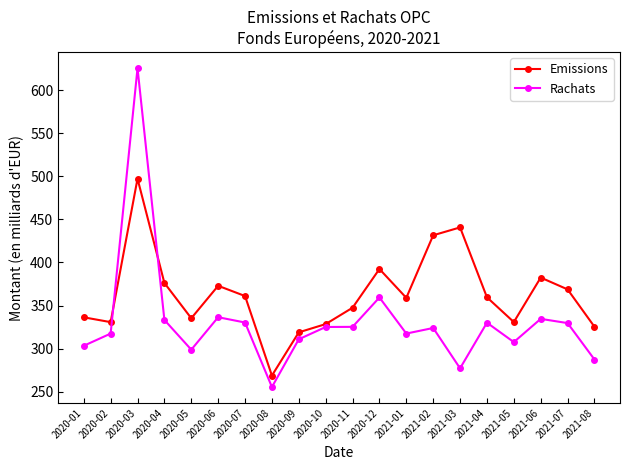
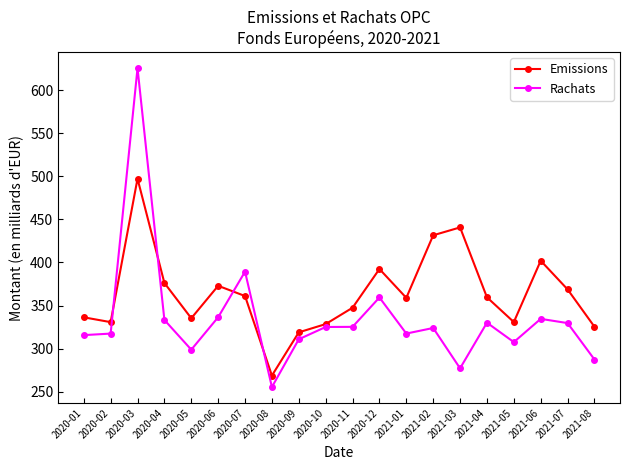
Rachats, 2020-01: 300 -> 320
Rachats, 2020-07: 330 -> 390
Emissions, 2021-06: 380 -> 400
